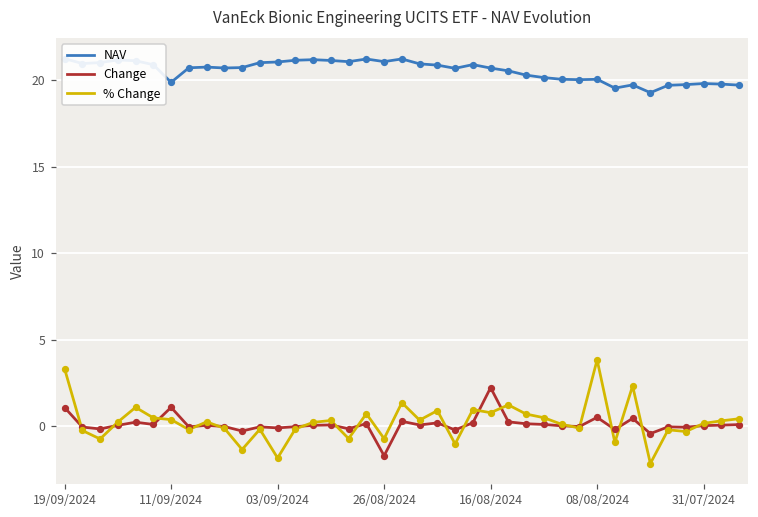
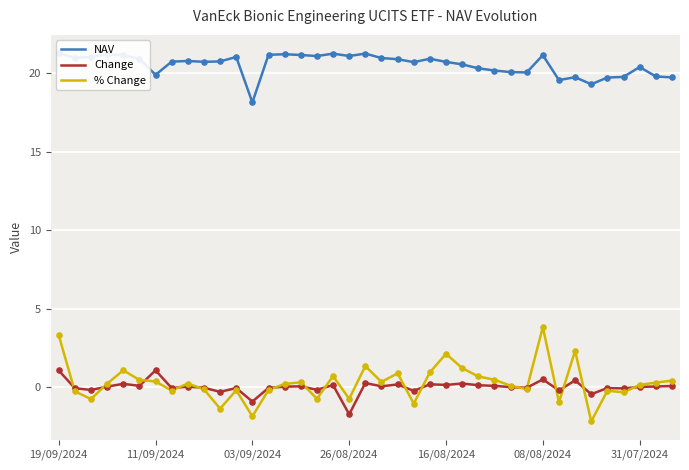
NAV, 03/09/2024: 21.1 -> 18.1
Change, 03/09/2024: -0.1 -> -0.9
Change, 16/08/2024: 2.2 -> 0.2
% Change, 16/08/2024: 0.8 -> 2.1
NAV, 08/08/2024: 20.1 -> 21.1
NAV, 31/07/2024: 19.8 -> 20.4
